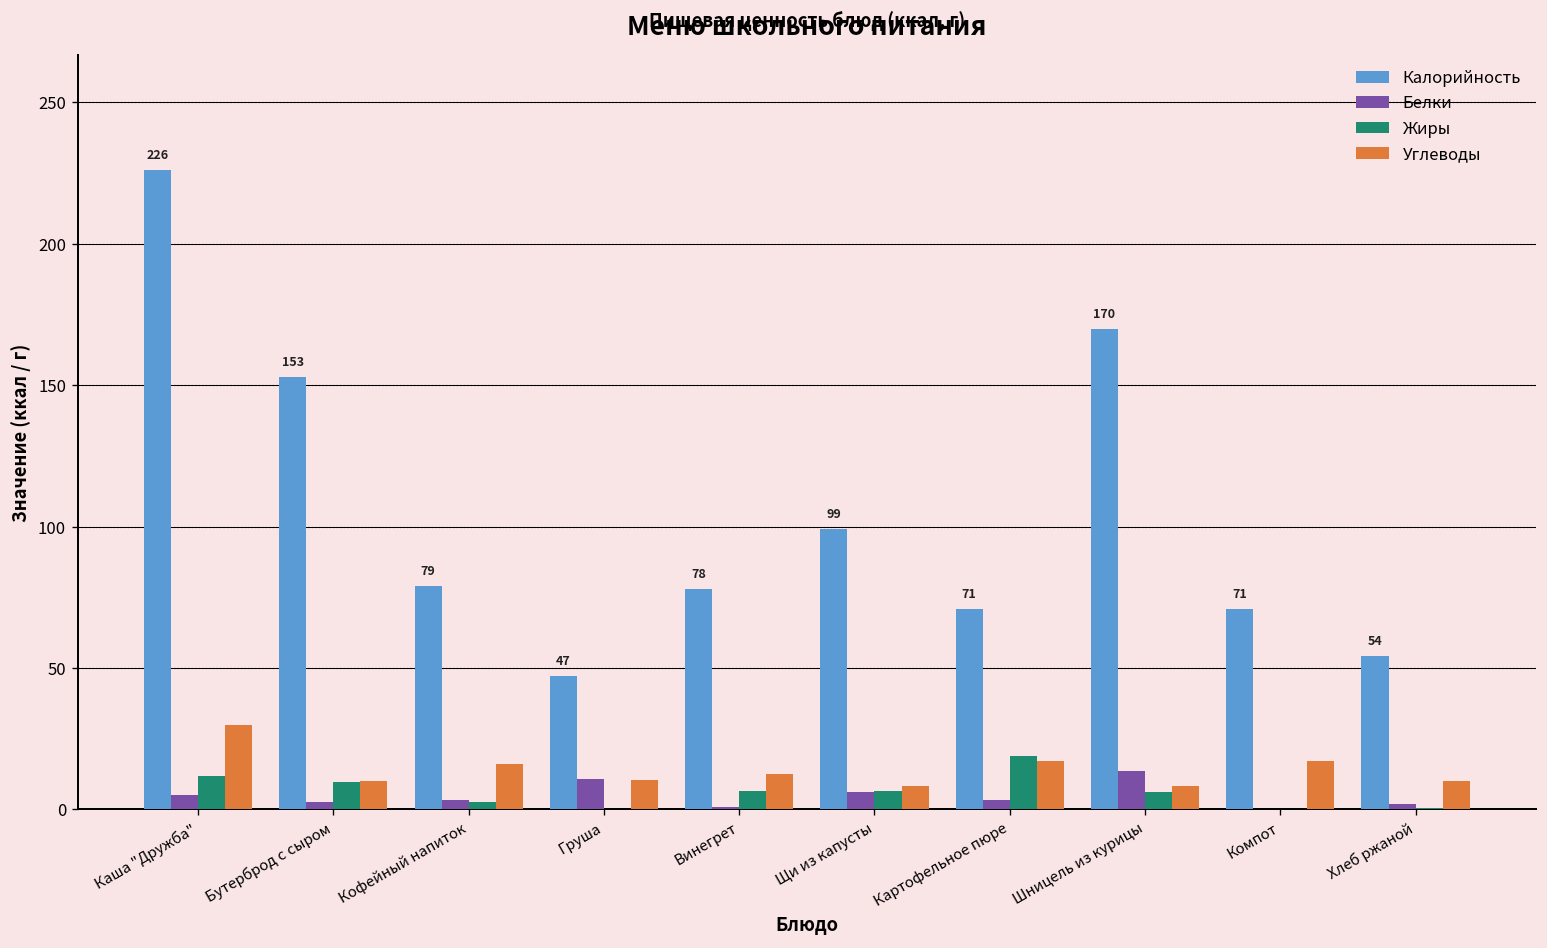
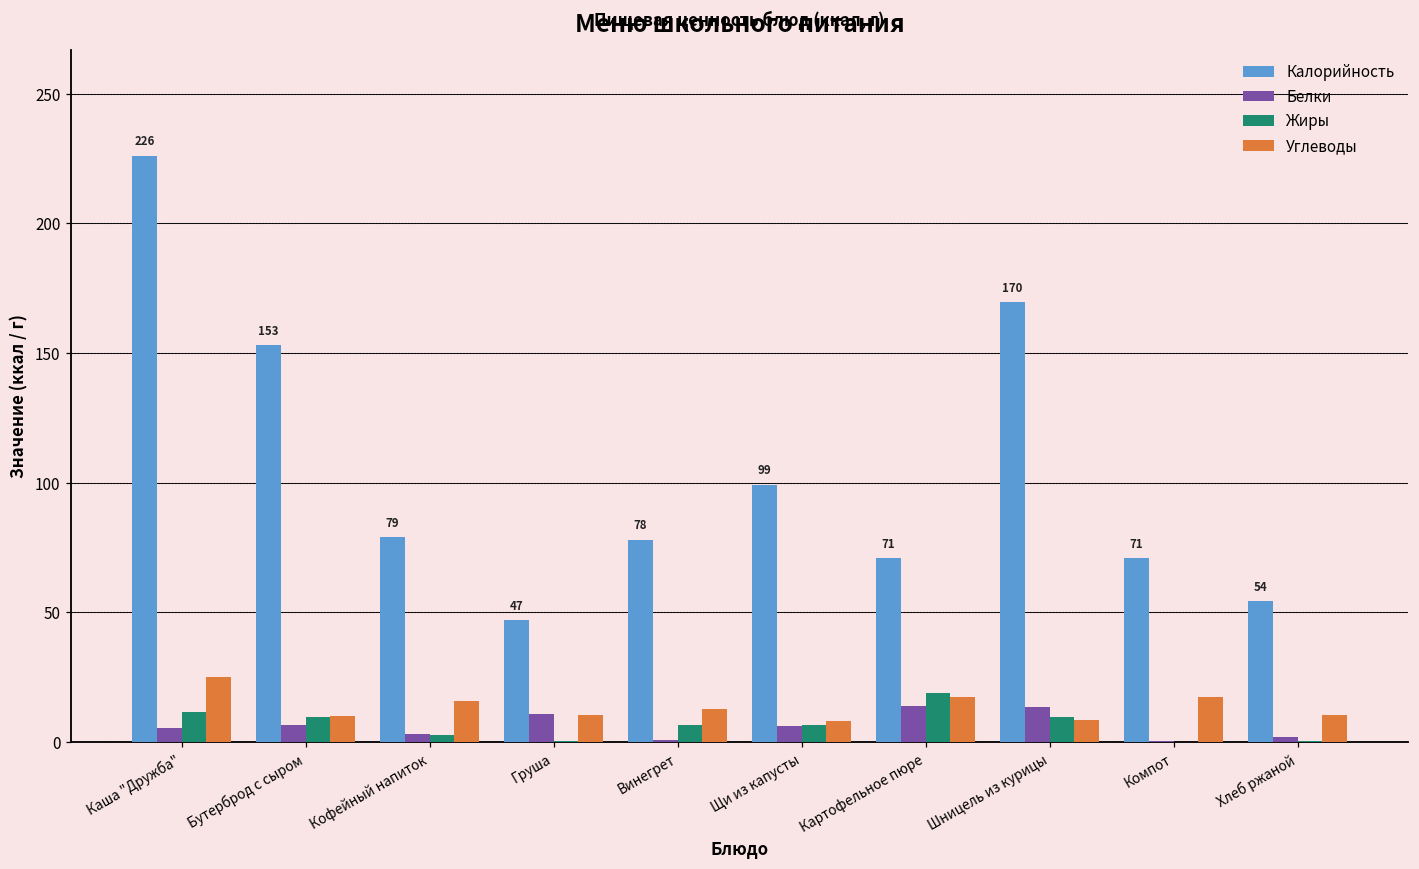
Углеводы, Каша "Дружба": 30 -> 25
Белки, Бутерброд с сыром: 3 -> 7
Белки, Картофельное пюре: 3 -> 14
Жиры, Шницель из курицы: 6 -> 10
